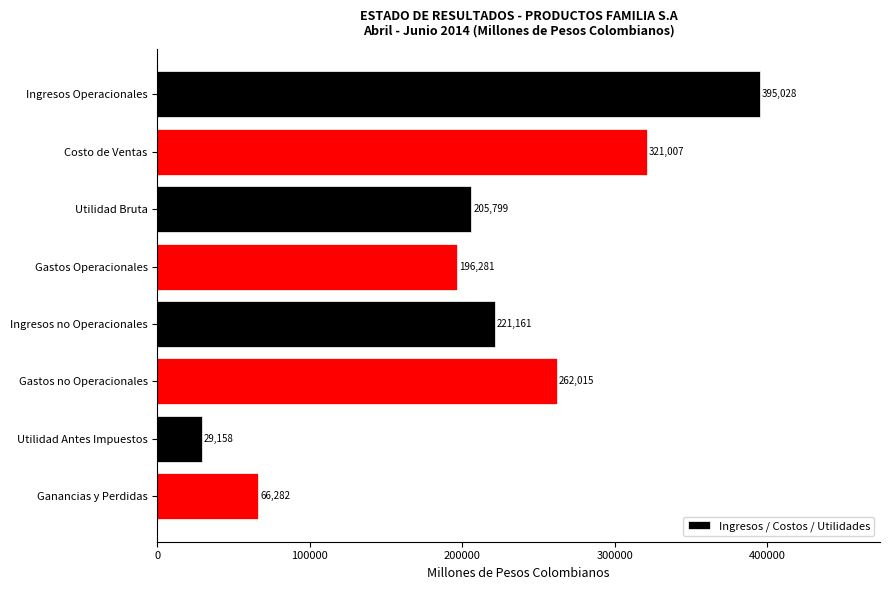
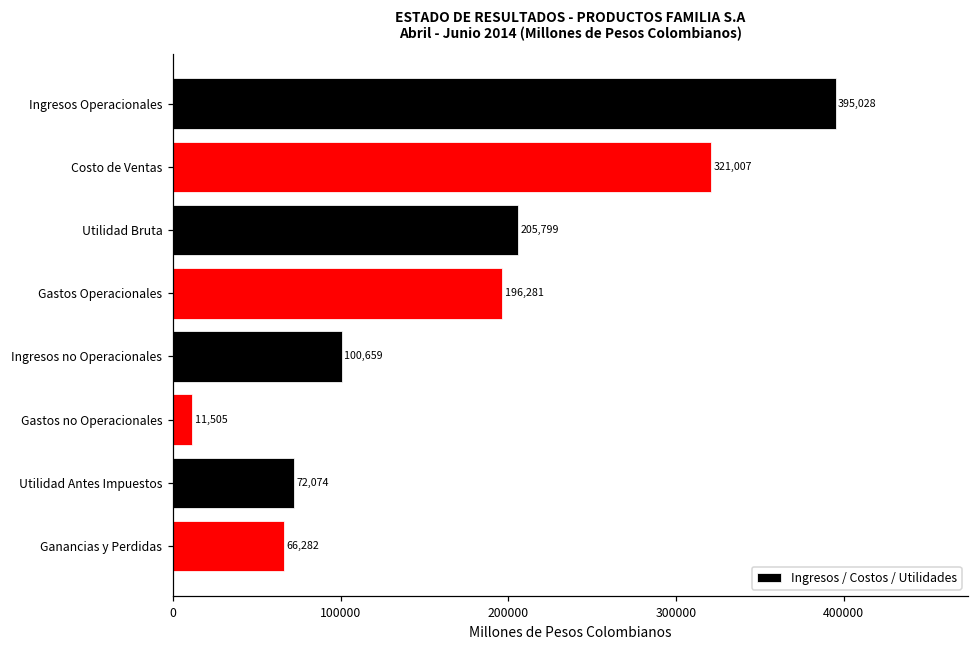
Ingresos no Operacionales: 221,161 -> 100,659
Gastos no Operacionales: 262,015 -> 11,505
Utilidad Antes Impuestos: 29,158 -> 72,074
